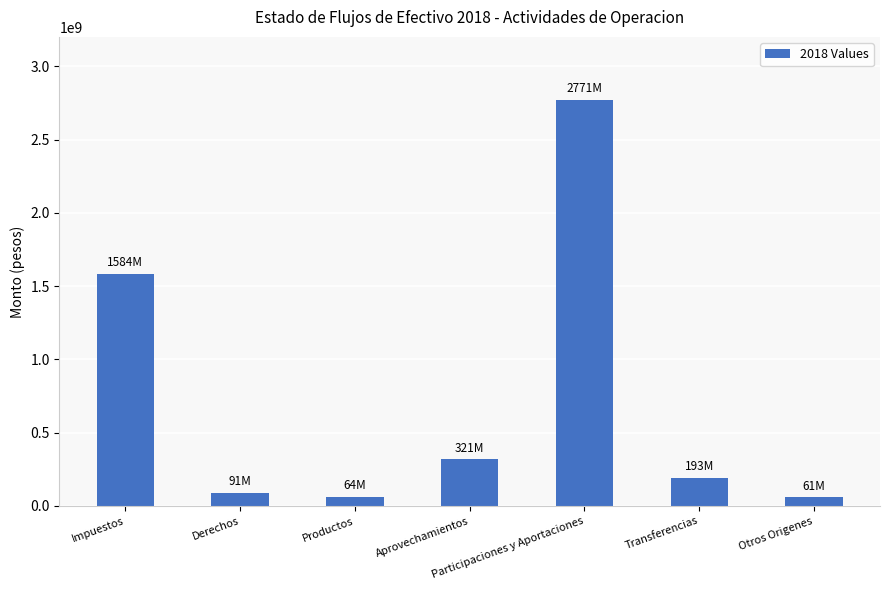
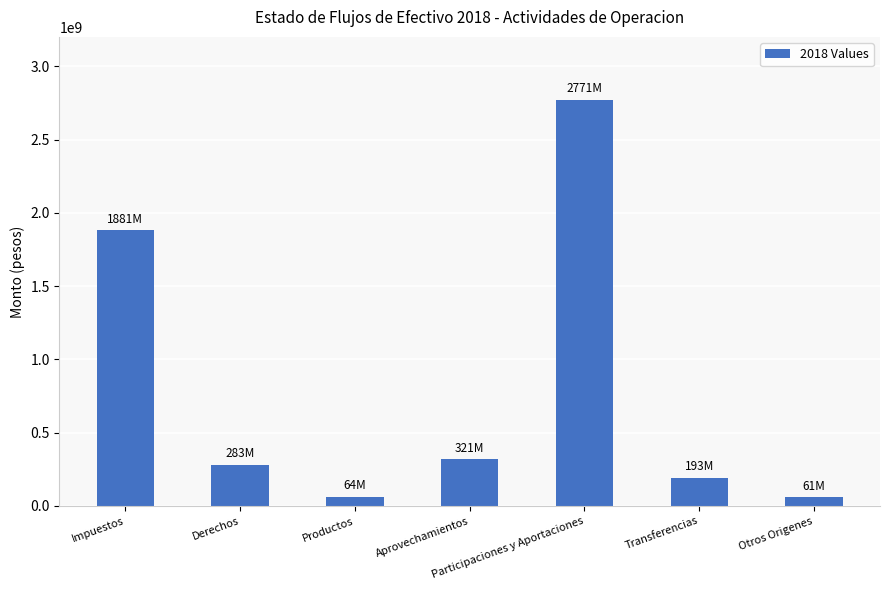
Impuestos: 1584M -> 1881M
Derechos: 91M -> 283M
